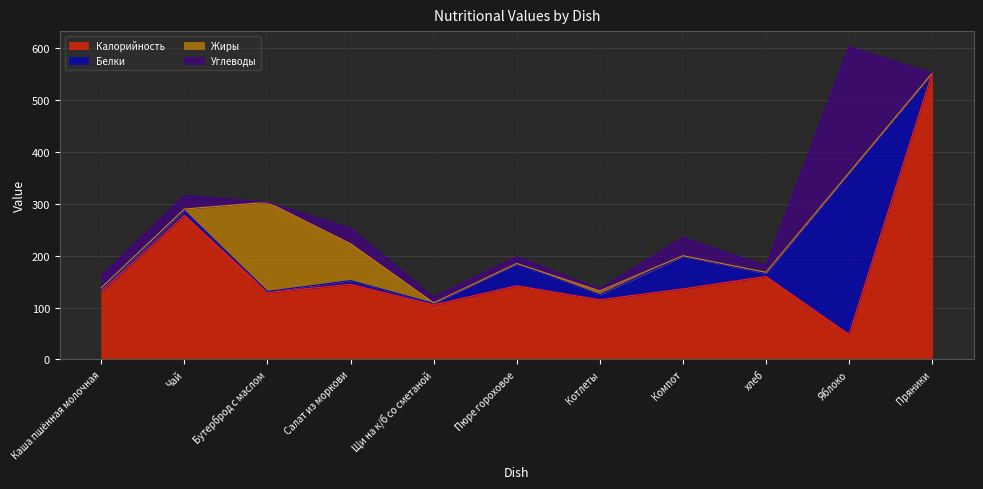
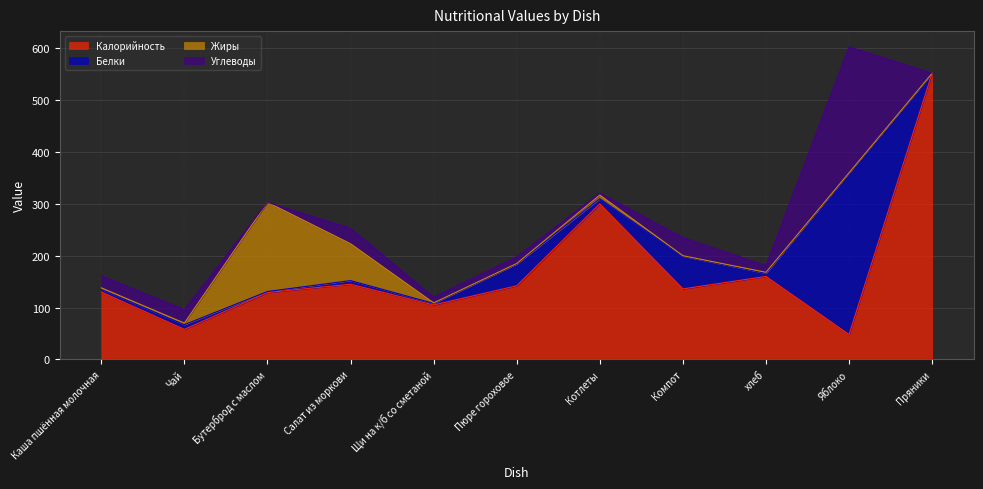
Калорийность, Чай: 280 -> 60
Калорийность, Котлеты: 120 -> 300
